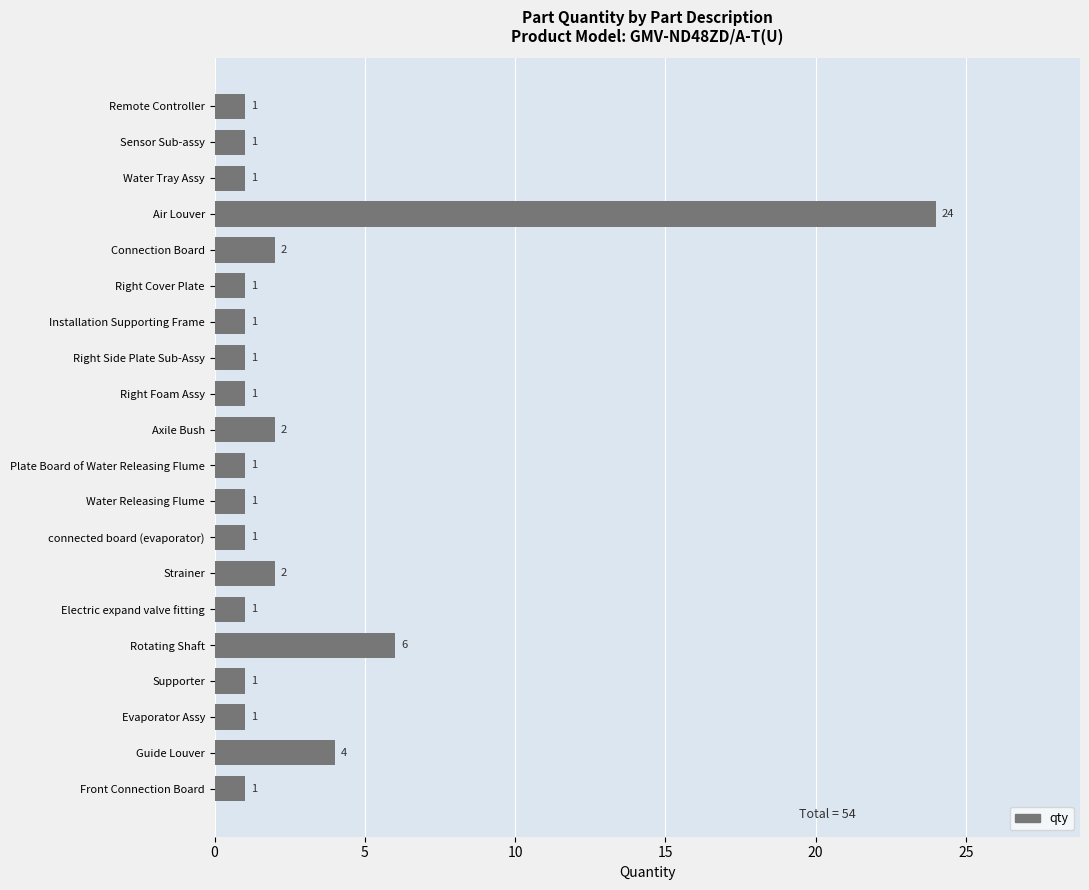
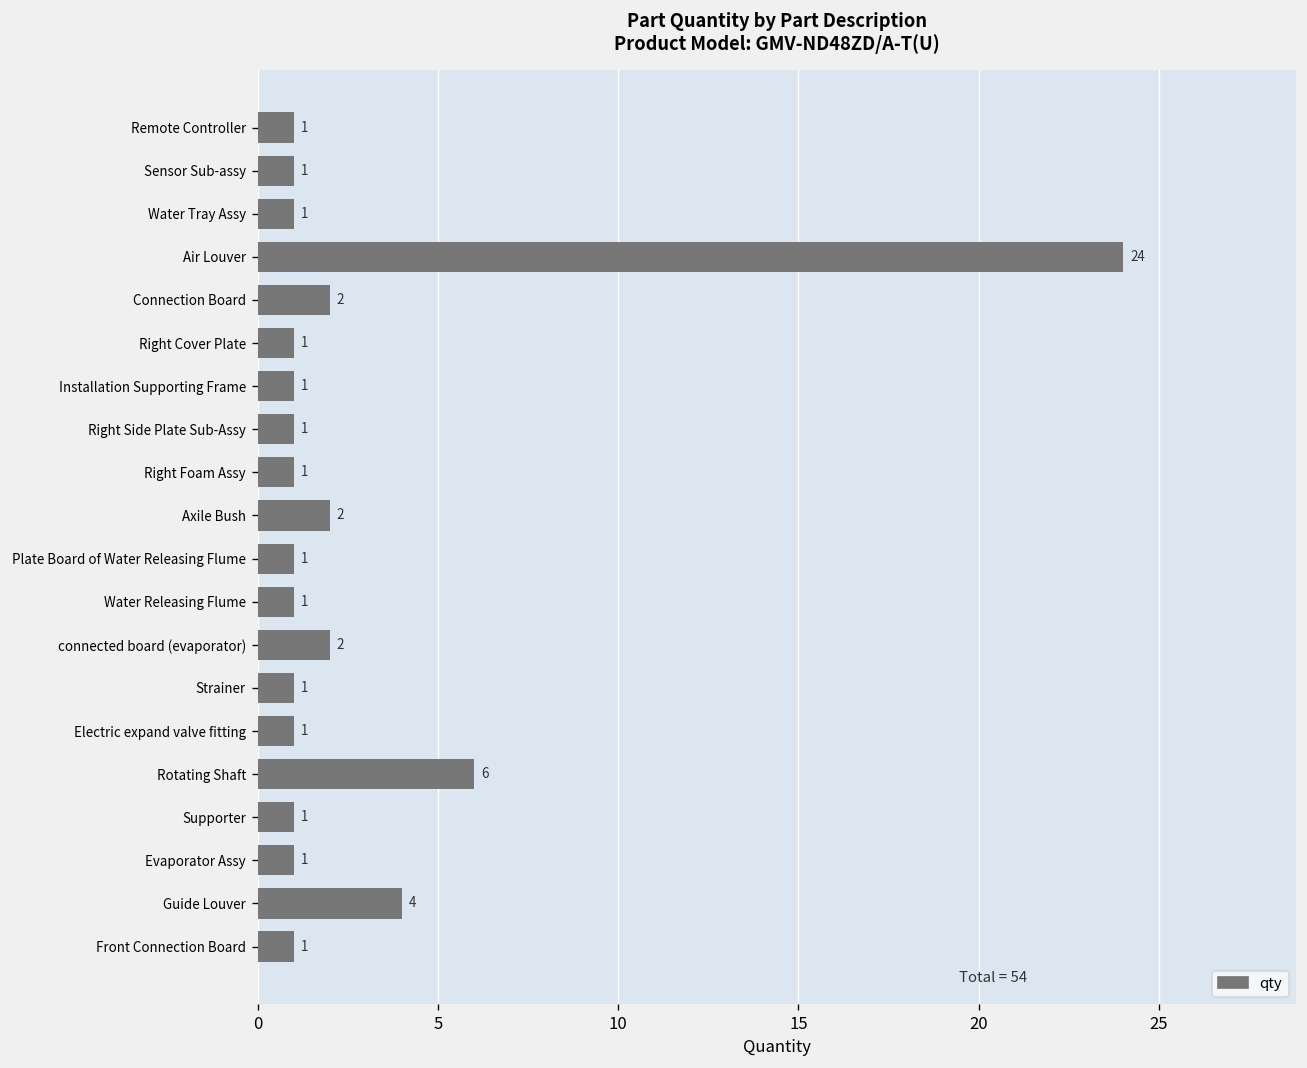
connected board (evaporator): 1 -> 2
Strainer: 2 -> 1
